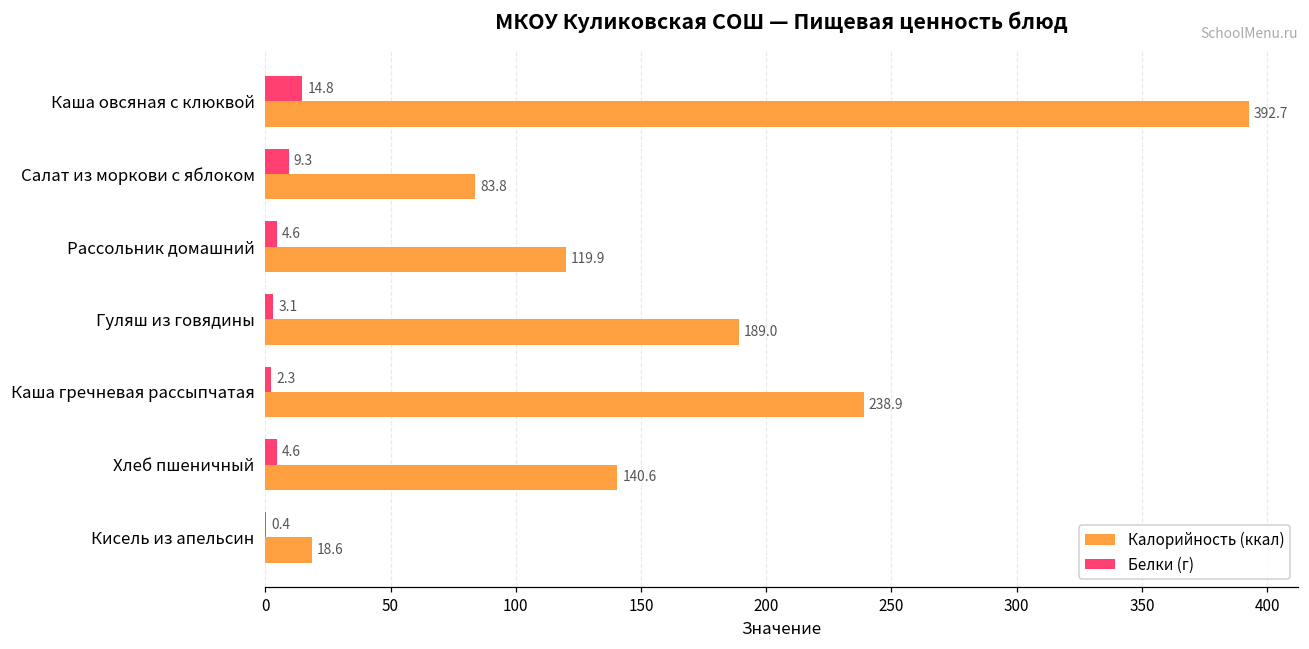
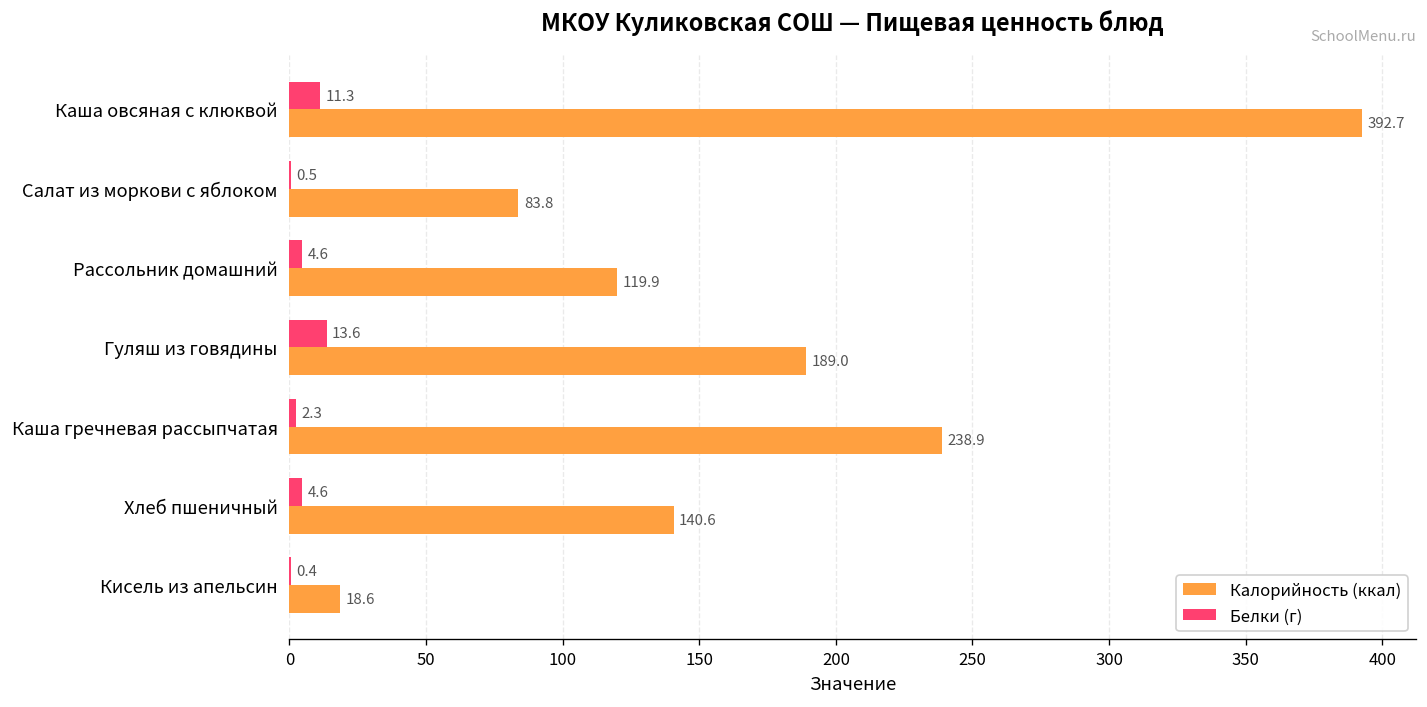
Белки (г), Каша овсяная с клюквой: 14.8 -> 11.3
Белки (г), Салат из моркови с яблоком: 9.3 -> 0.5
Белки (г), Гуляш из говядины: 3.1 -> 13.6
